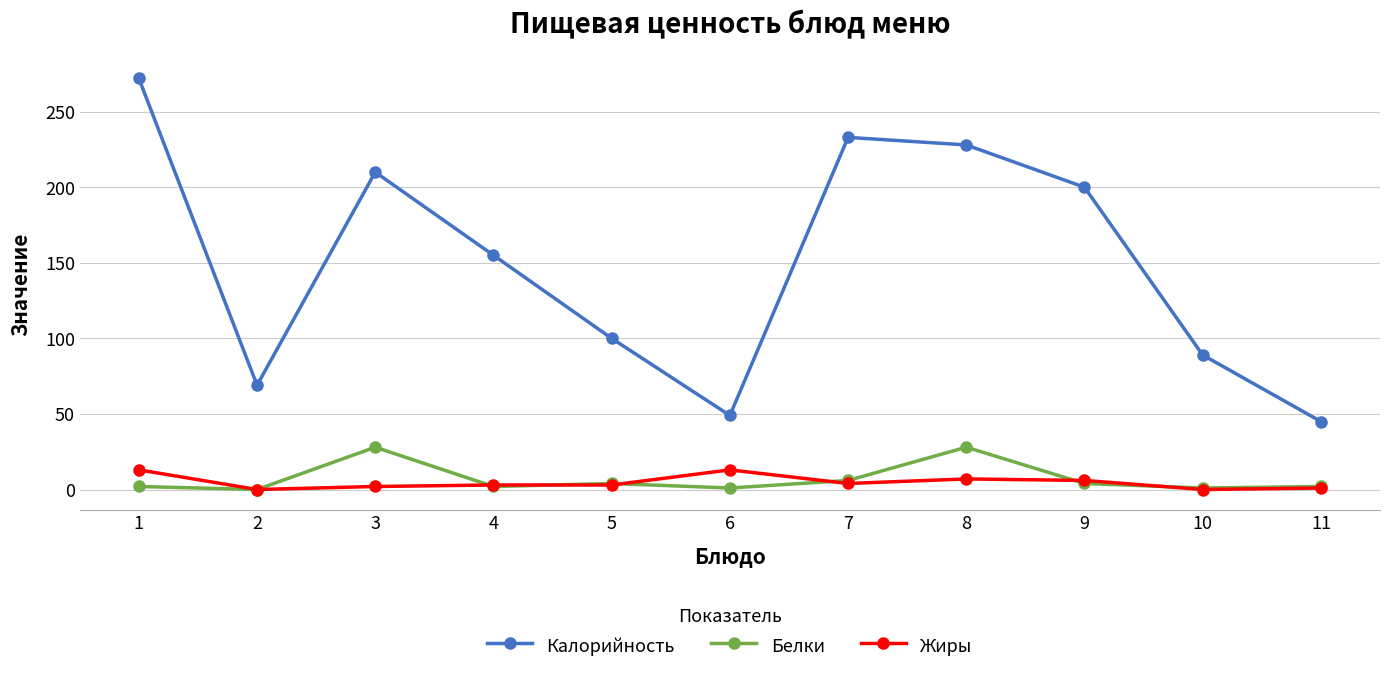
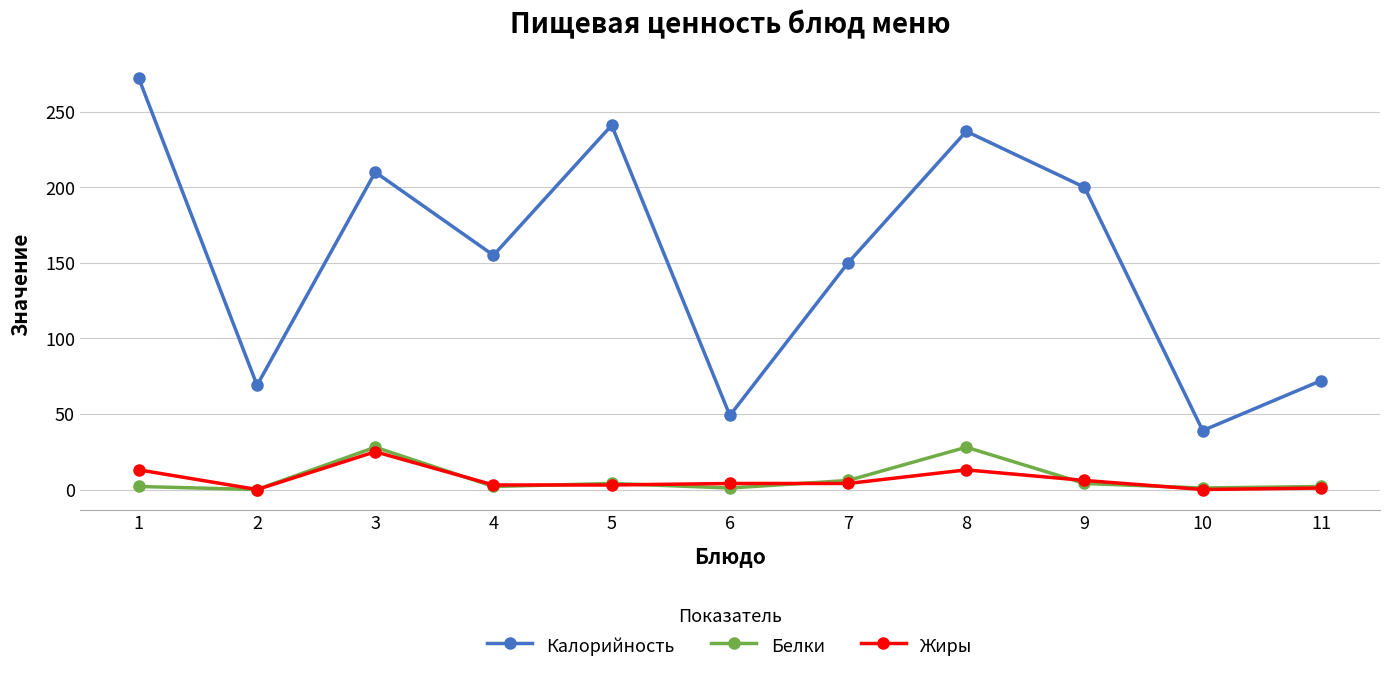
Жиры, 3: 2 -> 25
Калорийность, 5: 100 -> 241
Жиры, 6: 13 -> 4
Калорийность, 7: 233 -> 150
Калорийность, 8: 228 -> 237
Жиры, 8: 7 -> 13
Калорийность, 10: 89 -> 39
Калорийность, 11: 45 -> 72
